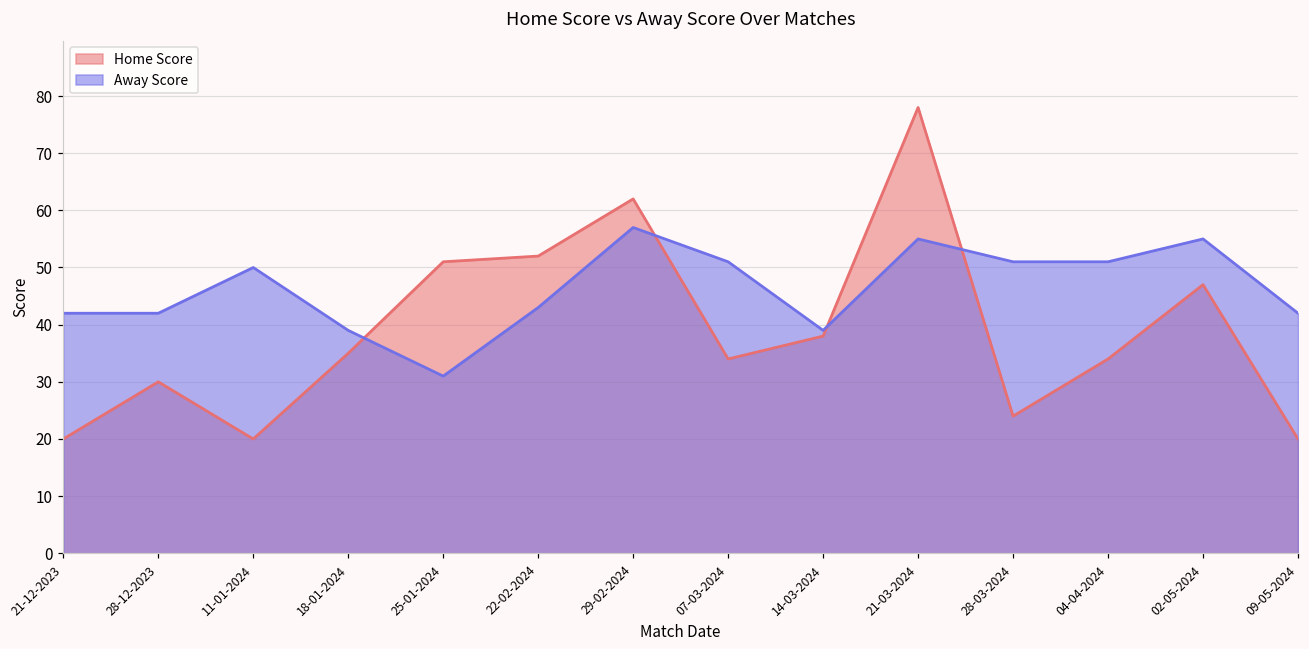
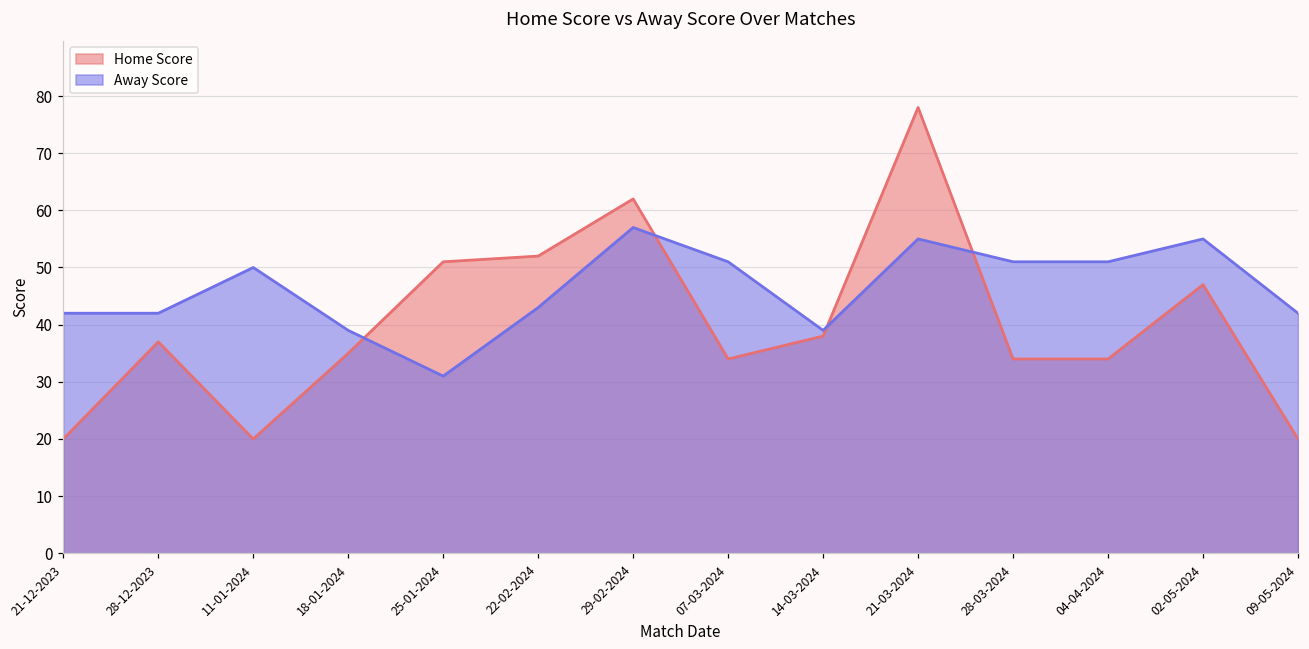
Home Score, 28-12-2023: 30 -> 37
Home Score, 28-03-2024: 24 -> 34
